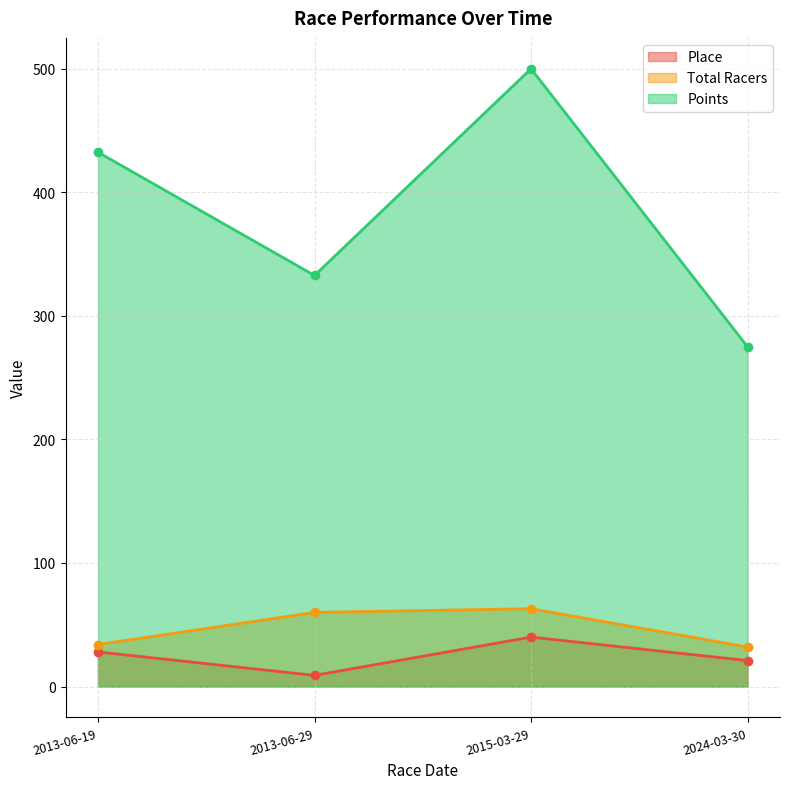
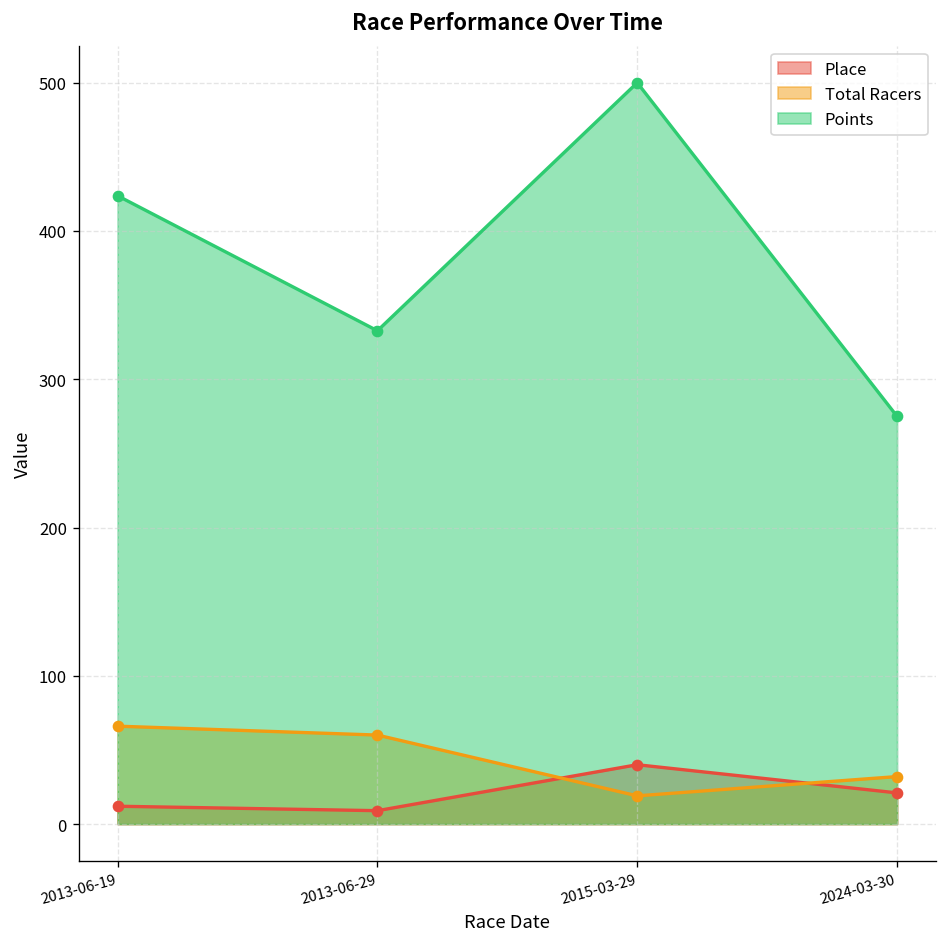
Place, 2013-06-19: 28 -> 12
Total Racers, 2013-06-19: 34 -> 66
Points, 2013-06-19: 432 -> 424
Total Racers, 2015-03-29: 63 -> 19
